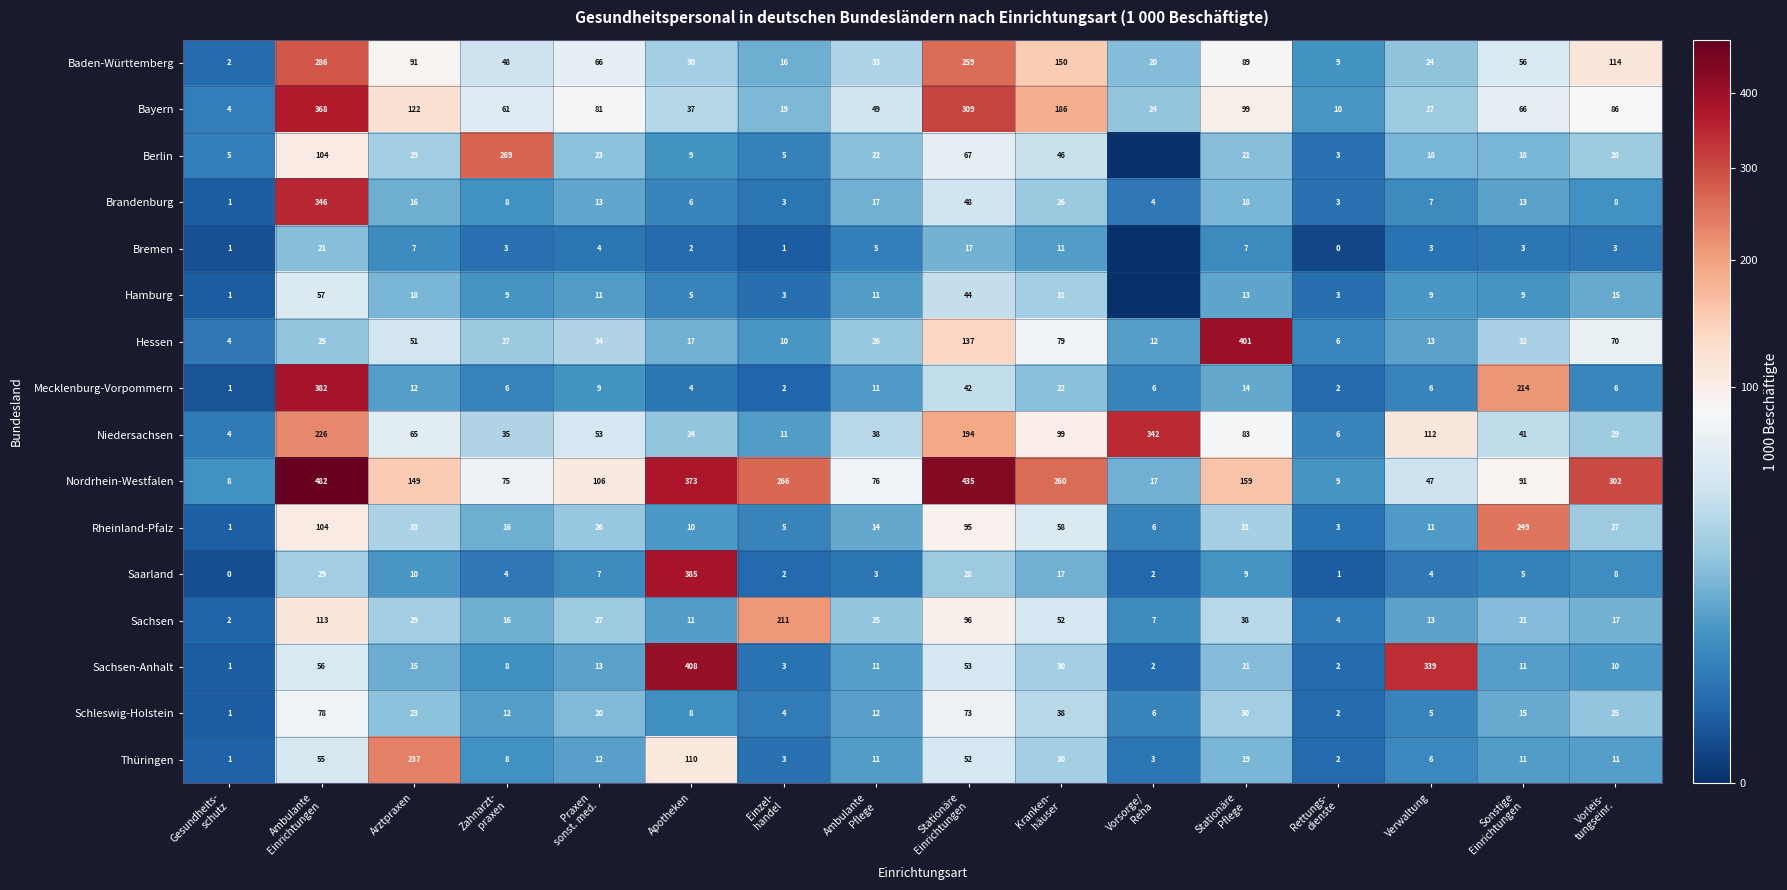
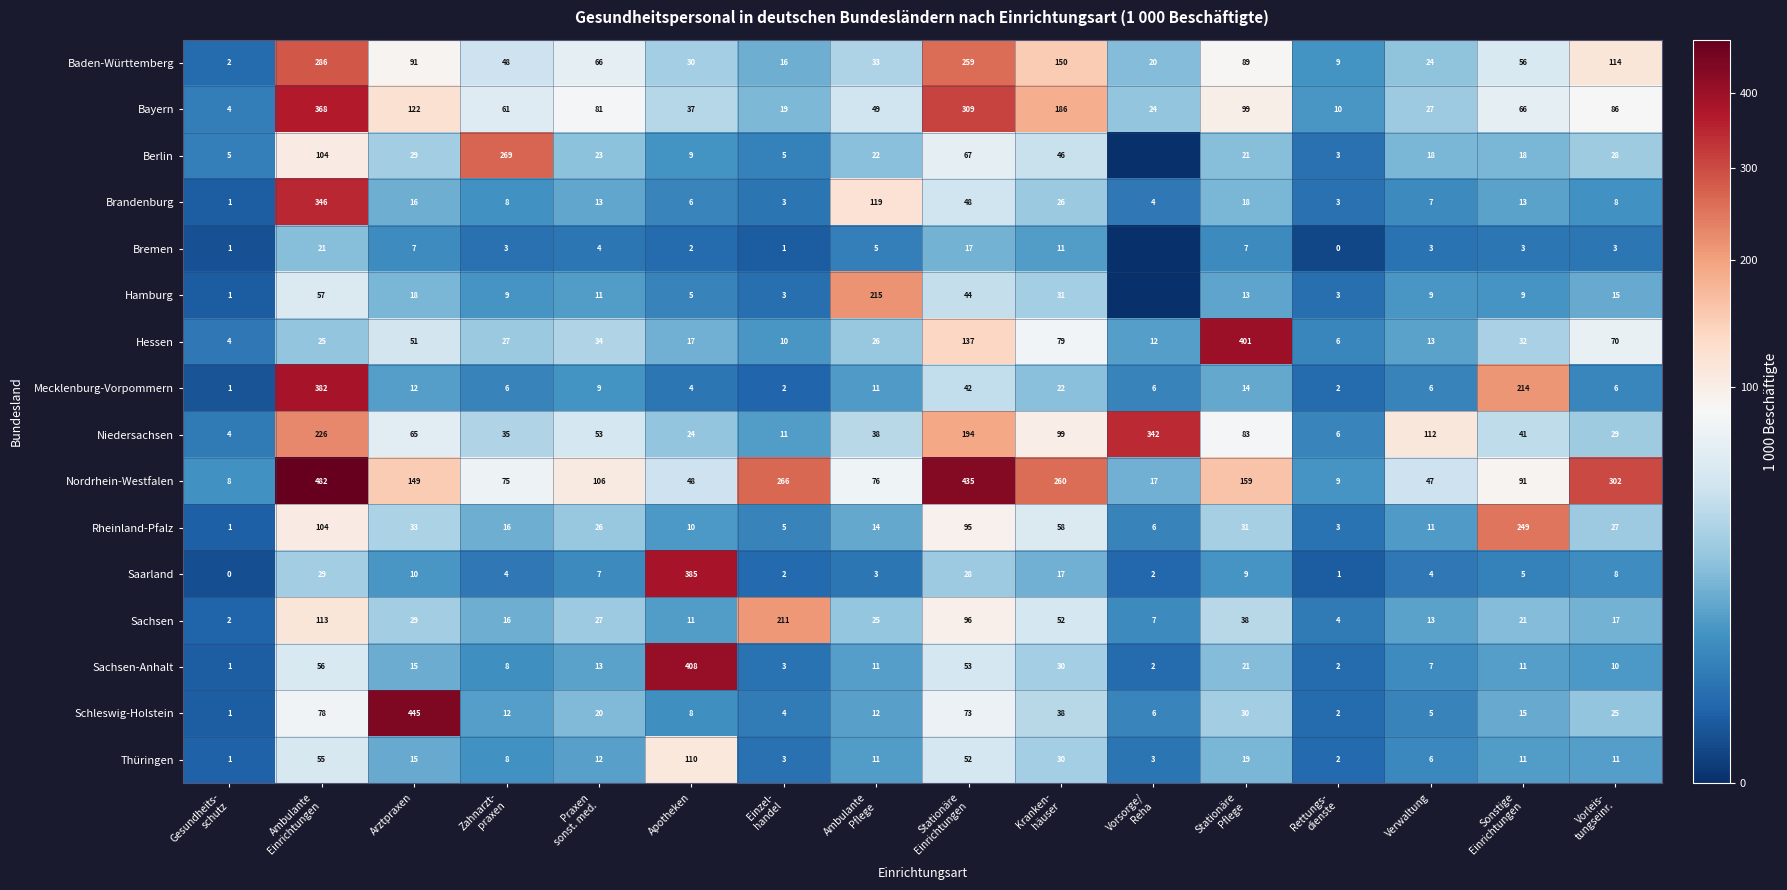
Brandenburg, Ambulante Pflege: 17 -> 119
Hamburg, Ambulante Pflege: 11 -> 215
Nordrhein-Westfalen, Apotheken: 373 -> 48
Sachsen-Anhalt, Verwaltung: 339 -> 7
Schleswig-Holstein, Arztpraxen: 23 -> 445
Thüringen, Arztpraxen: 237 -> 15
